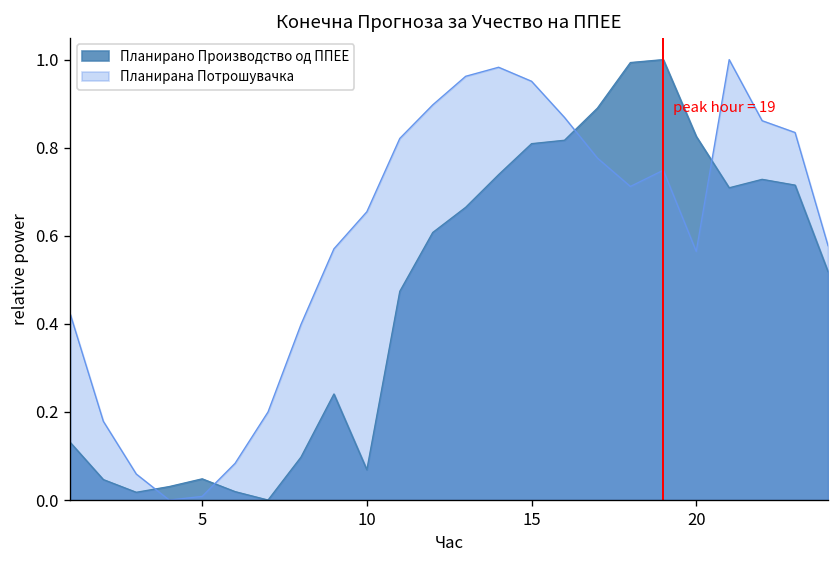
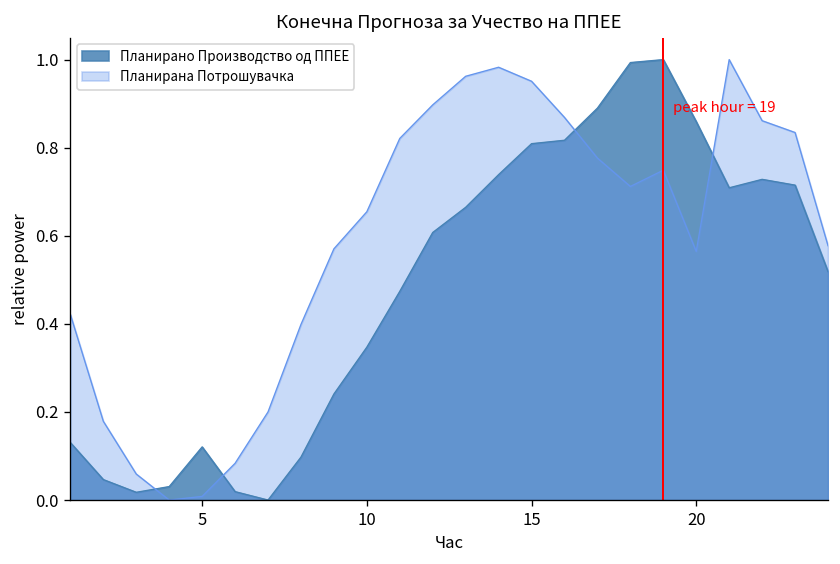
Планирано Производство од ППЕЕ, 5: 0.05 -> 0.12
Планирано Производство од ППЕЕ, 10: 0.07 -> 0.35
Планирано Производство од ППЕЕ, 20: 0.83 -> 0.86
